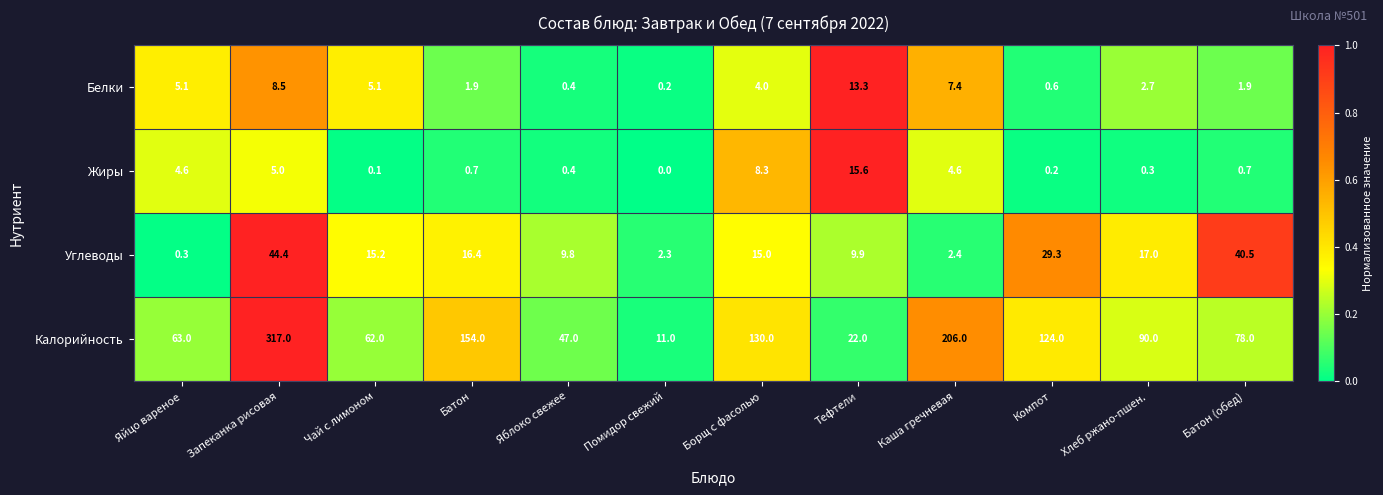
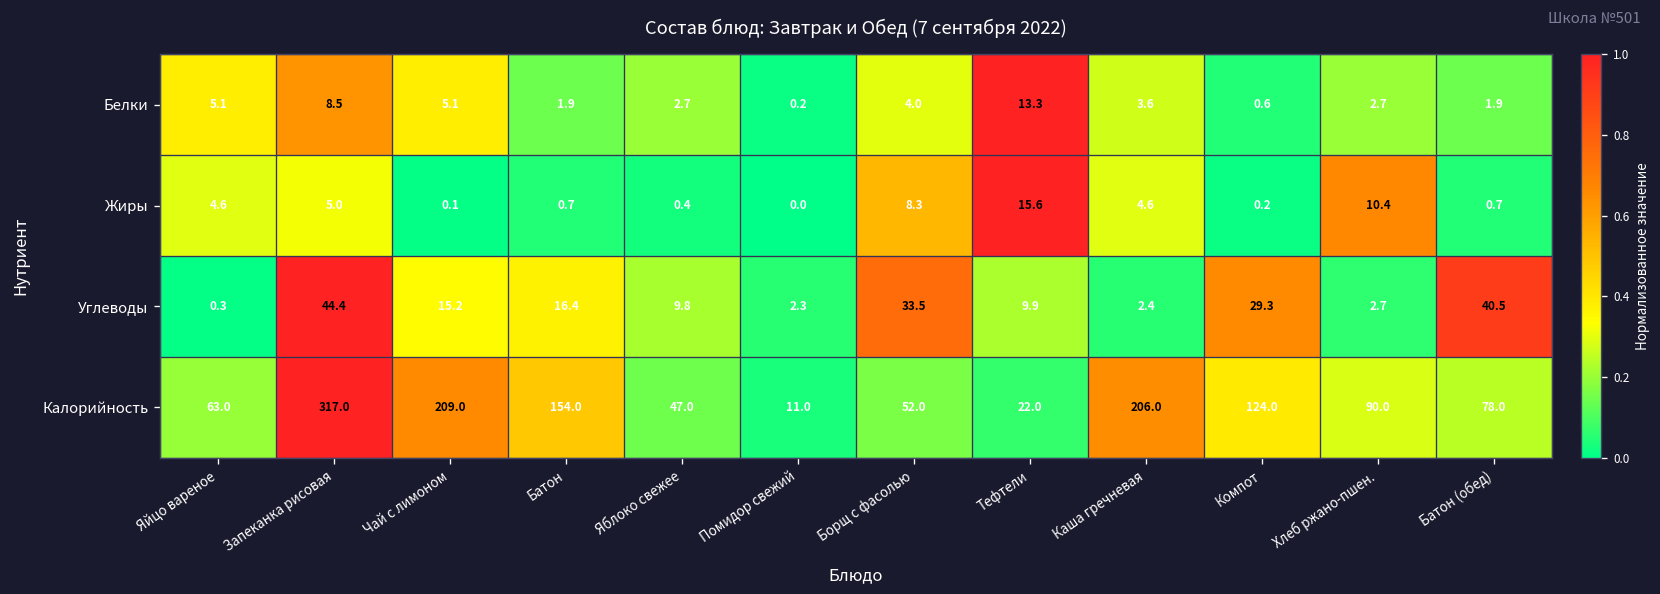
Белки, Яблоко свежее: 0.4 -> 2.7
Белки, Каша гречневая: 7.4 -> 3.6
Жиры, Хлеб ржано-пшен.: 0.3 -> 10.4
Углеводы, Борщ с фасолью: 15.0 -> 33.5
Углеводы, Хлеб ржано-пшен.: 17.0 -> 2.7
Калорийность, Чай с лимоном: 62.0 -> 209.0
Калорийность, Борщ с фасолью: 130.0 -> 52.0
